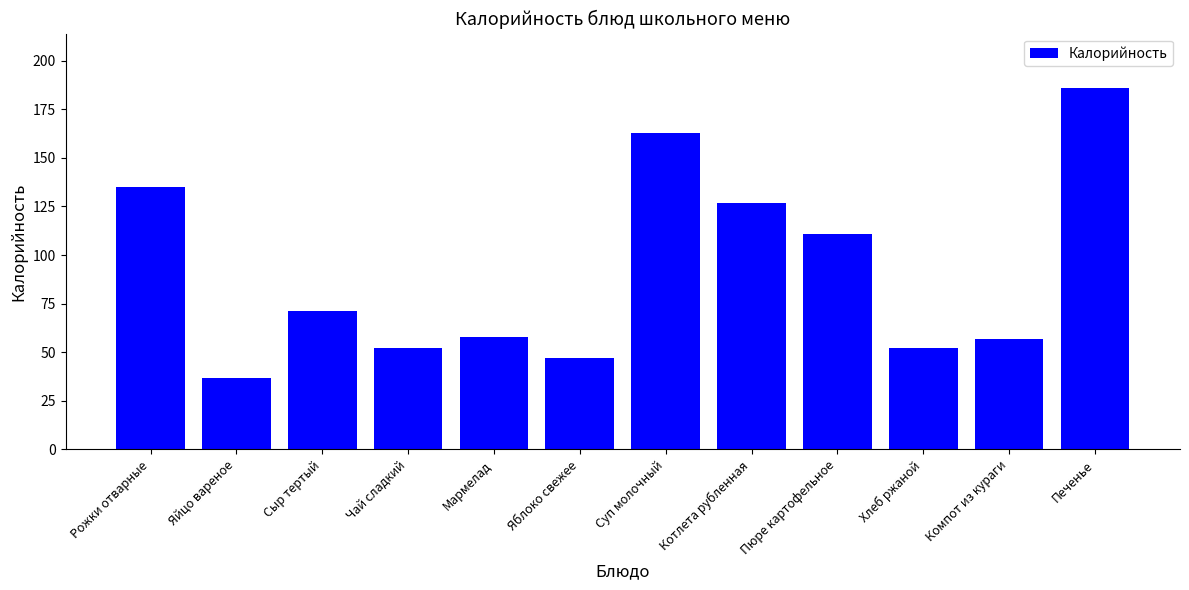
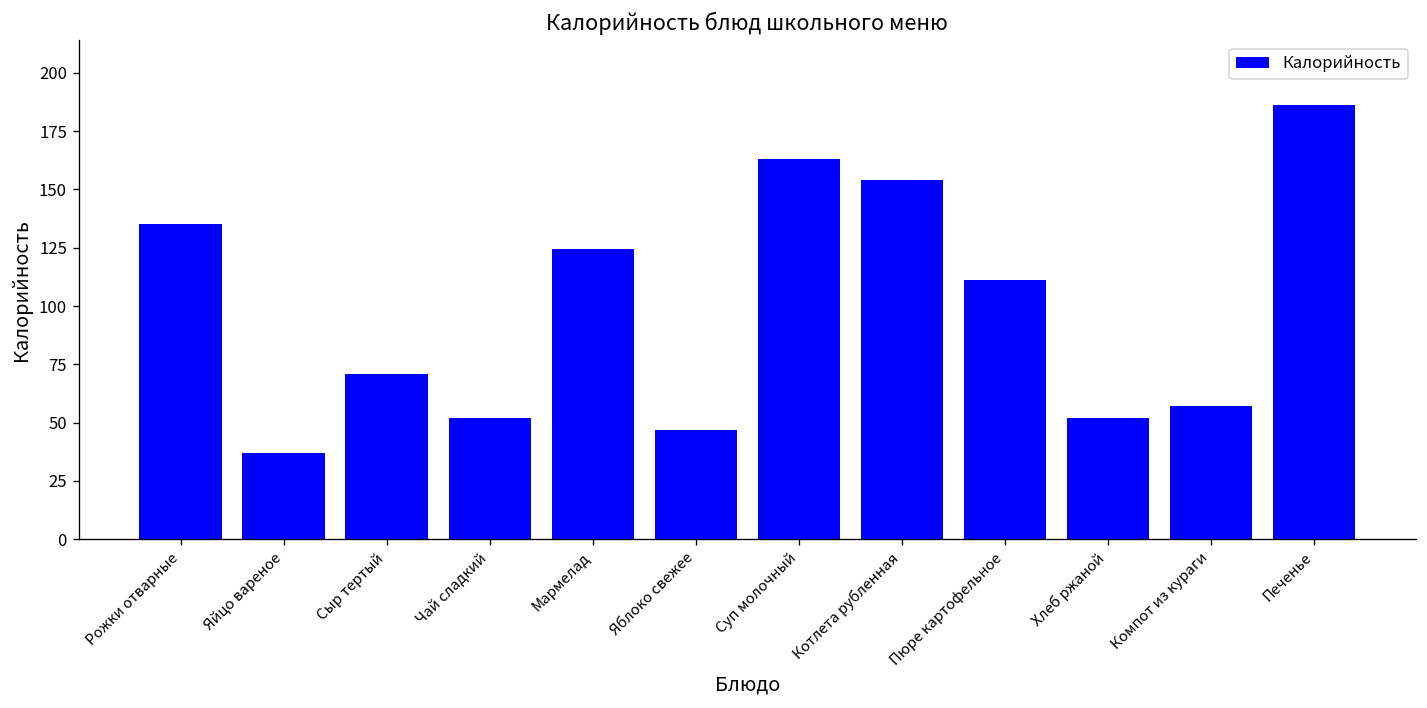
Мармелад: 58 -> 124
Котлета рубленная: 127 -> 154
